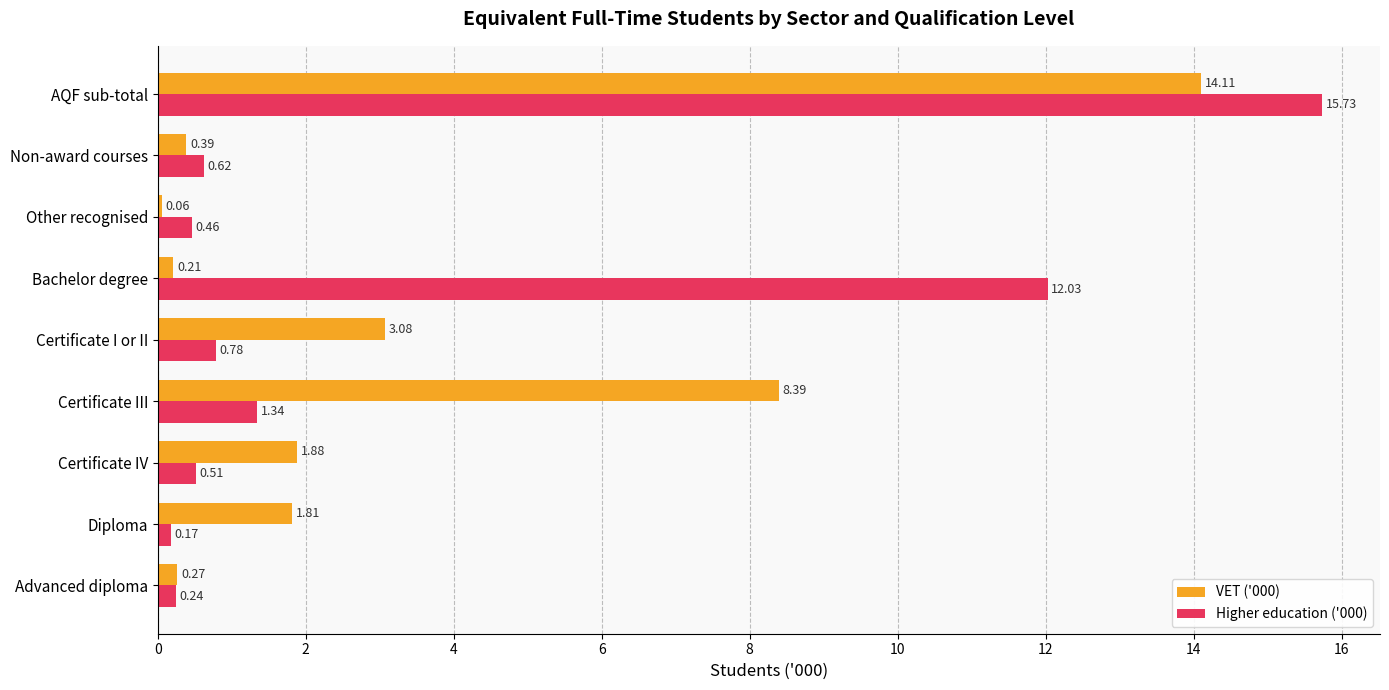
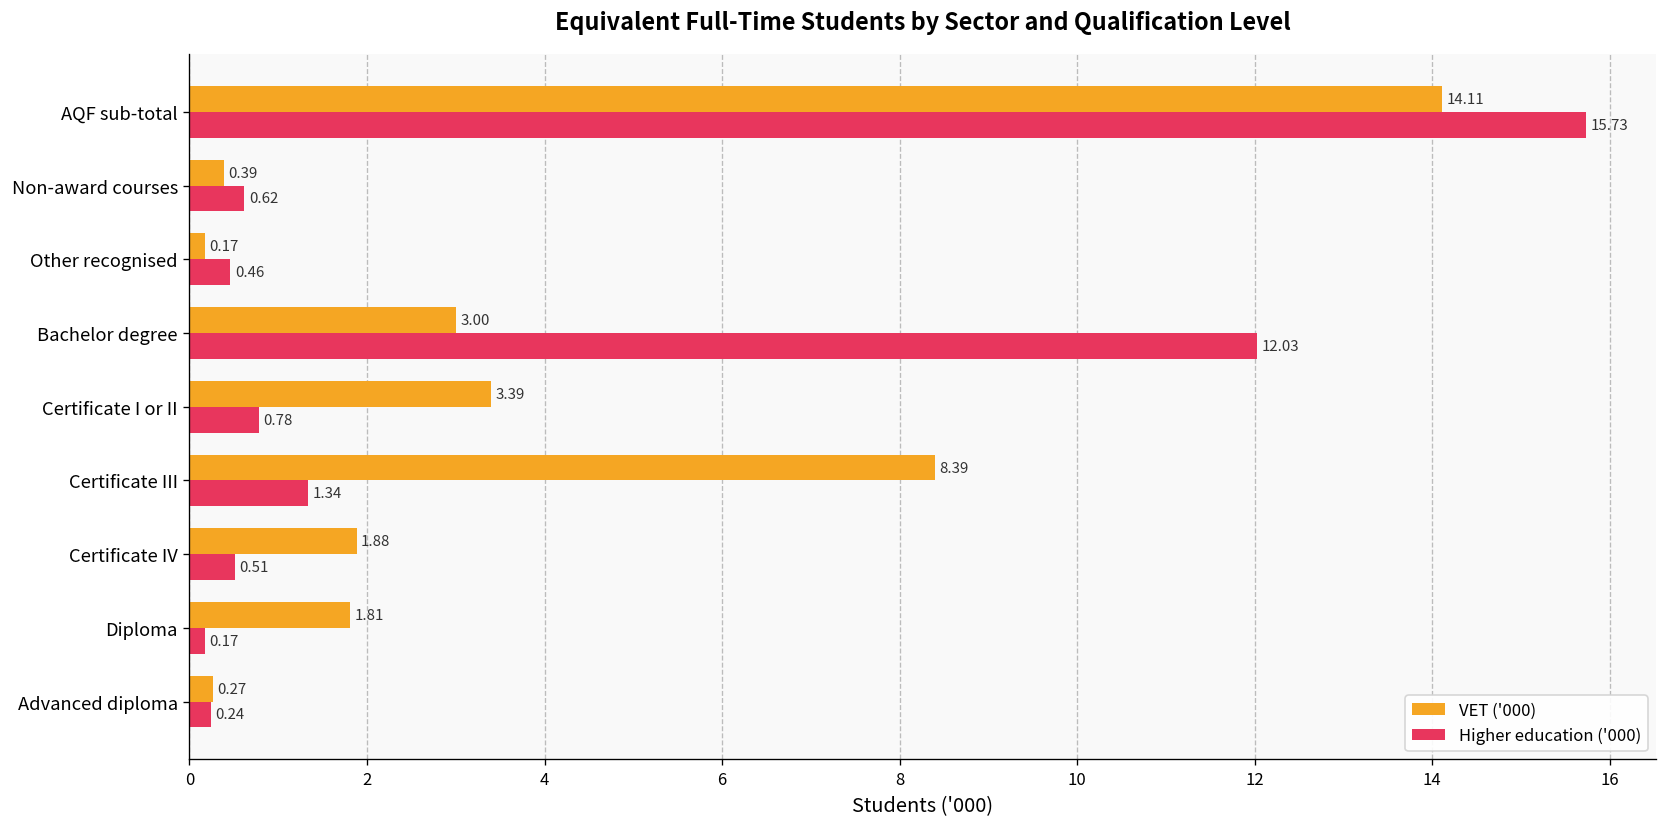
VET ('000), Other recognised: 0.06 -> 0.17
VET ('000), Bachelor degree: 0.21 -> 3.00
VET ('000), Certificate I or II: 3.08 -> 3.39
